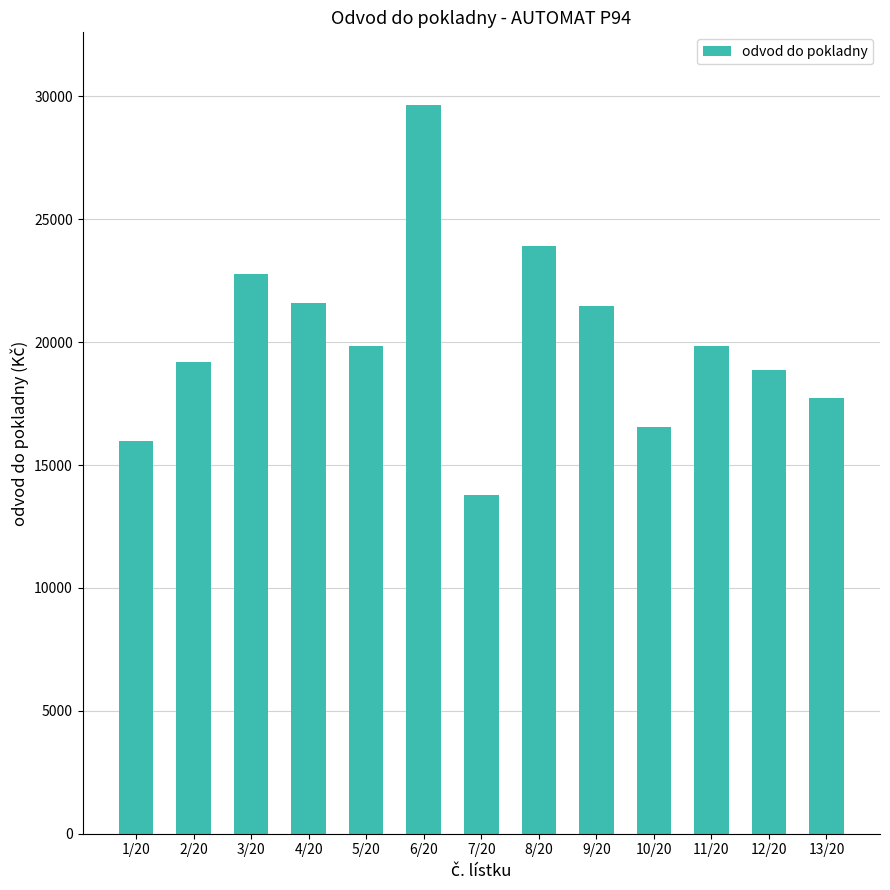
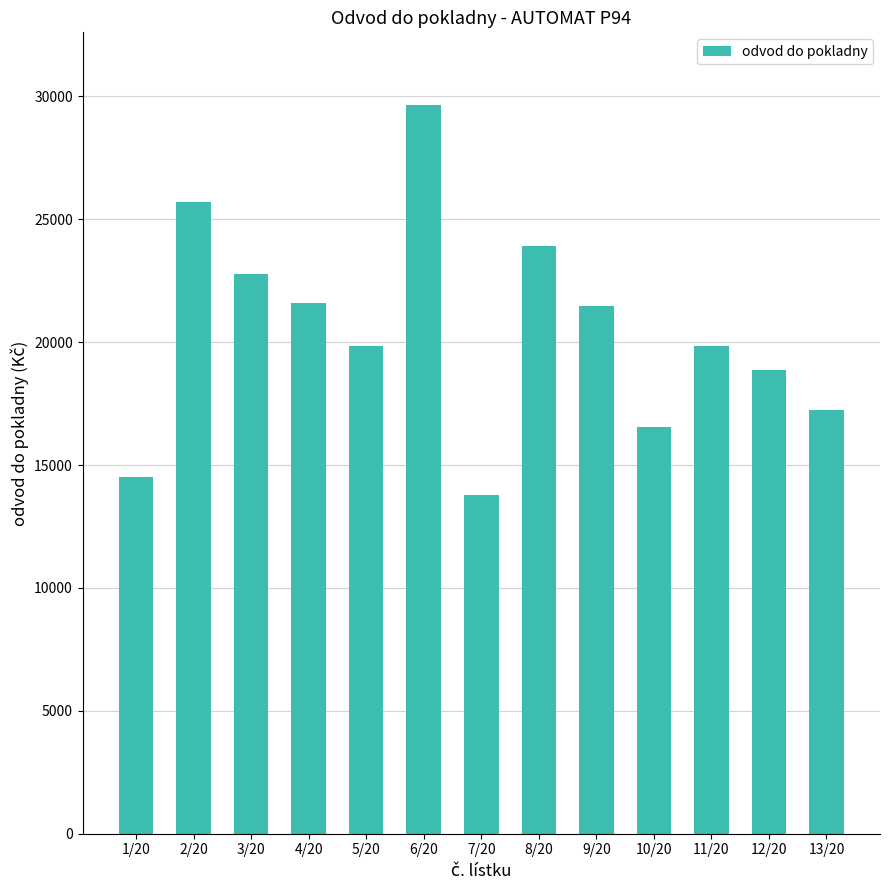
1/20: 16000 -> 14500
2/20: 19200 -> 25700
13/20: 17700 -> 17200
